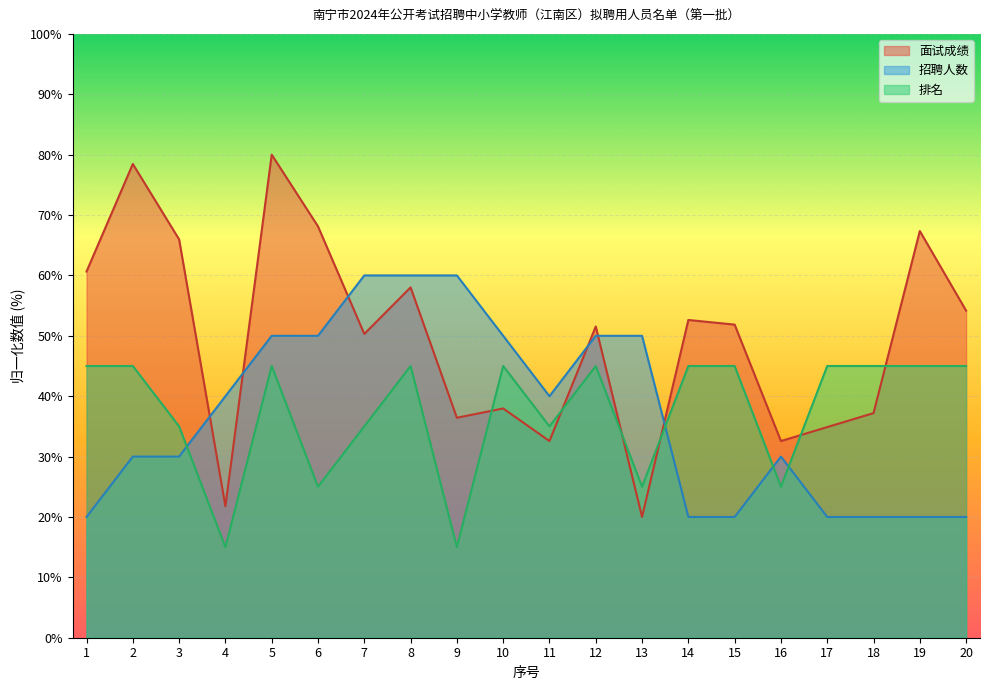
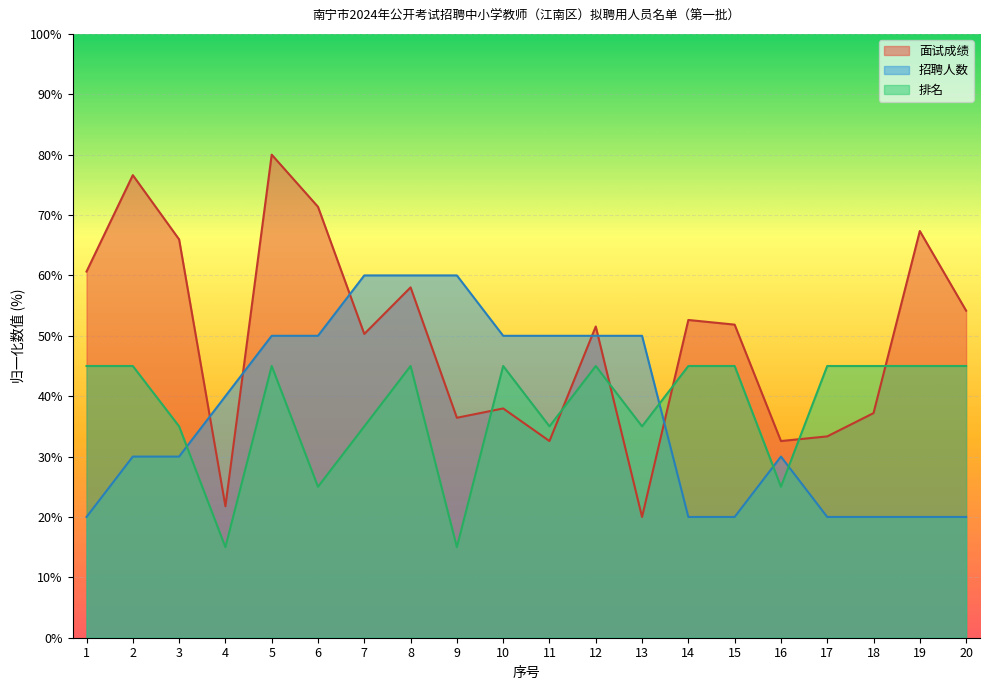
面试成绩, 2: 78% -> 77%
面试成绩, 6: 68% -> 71%
招聘人数, 11: 40% -> 50%
排名, 13: 25% -> 35%
面试成绩, 17: 35% -> 33%
